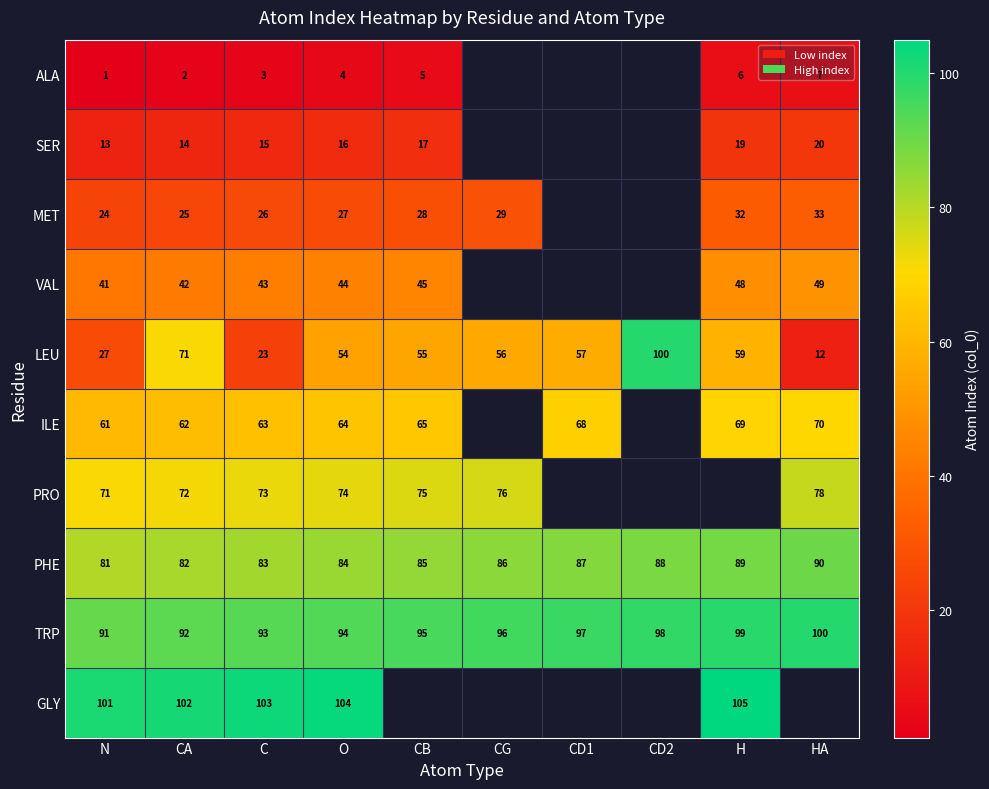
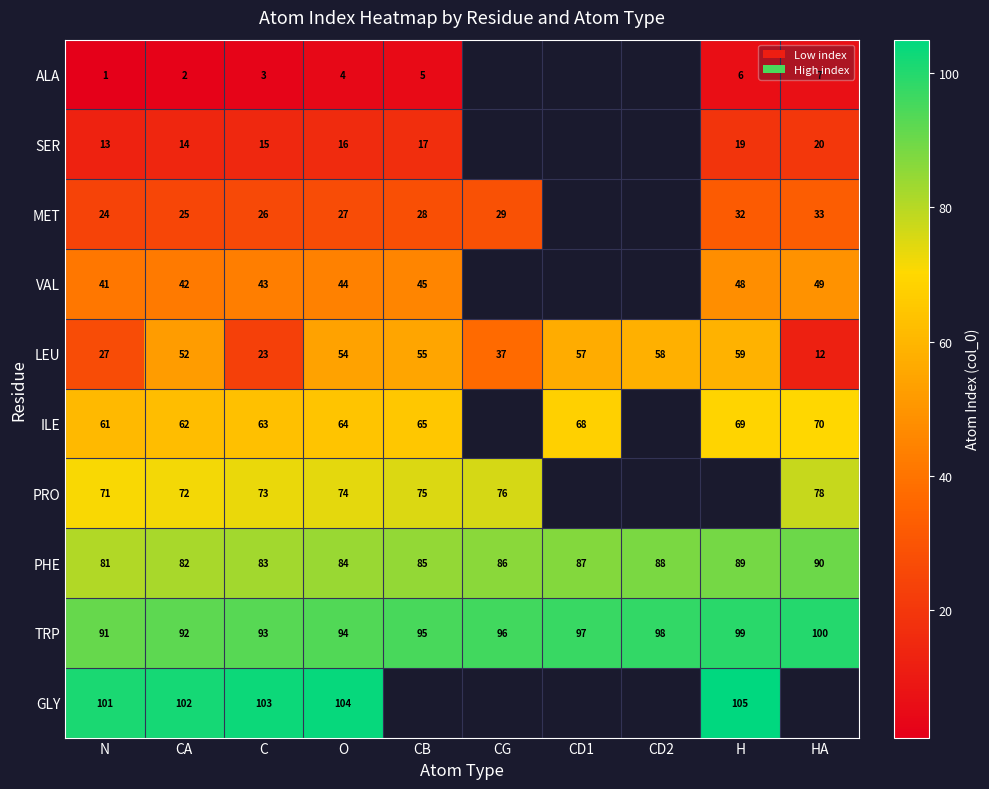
LEU, CA: 71 -> 52
LEU, CG: 56 -> 37
LEU, CD2: 100 -> 58
